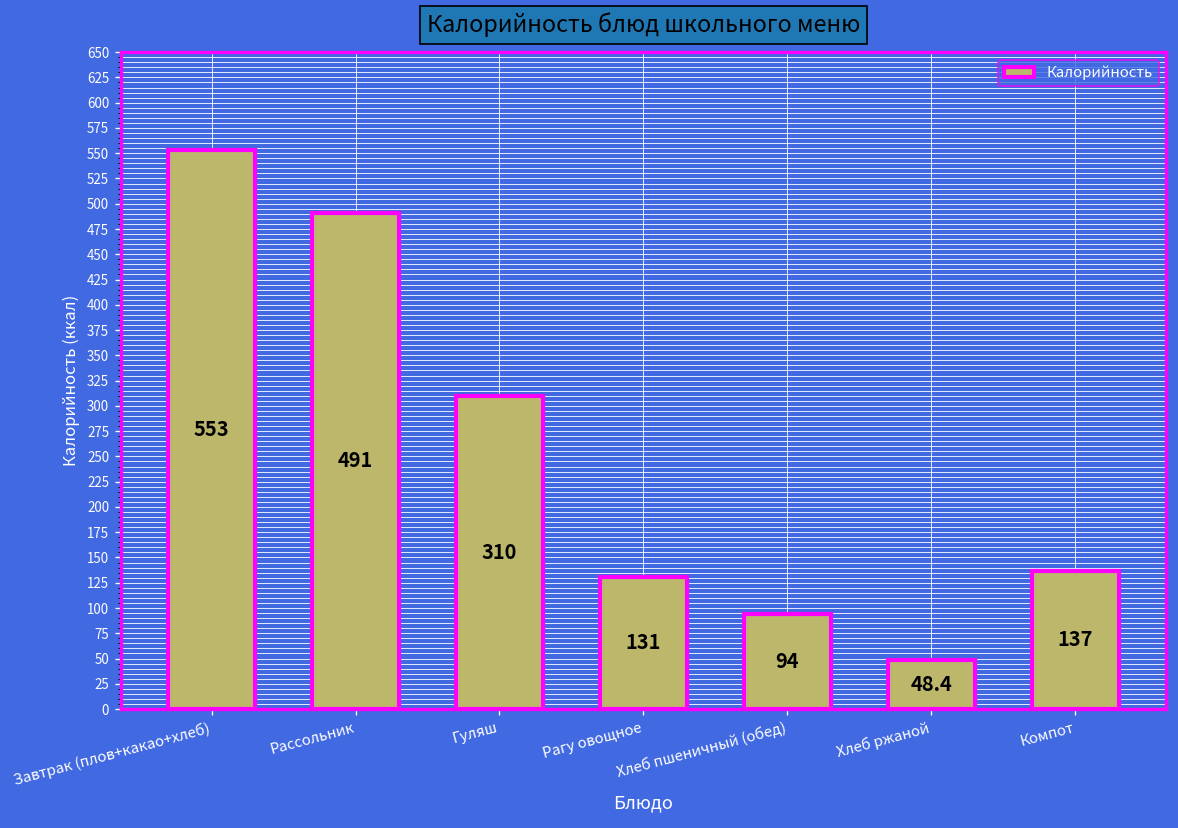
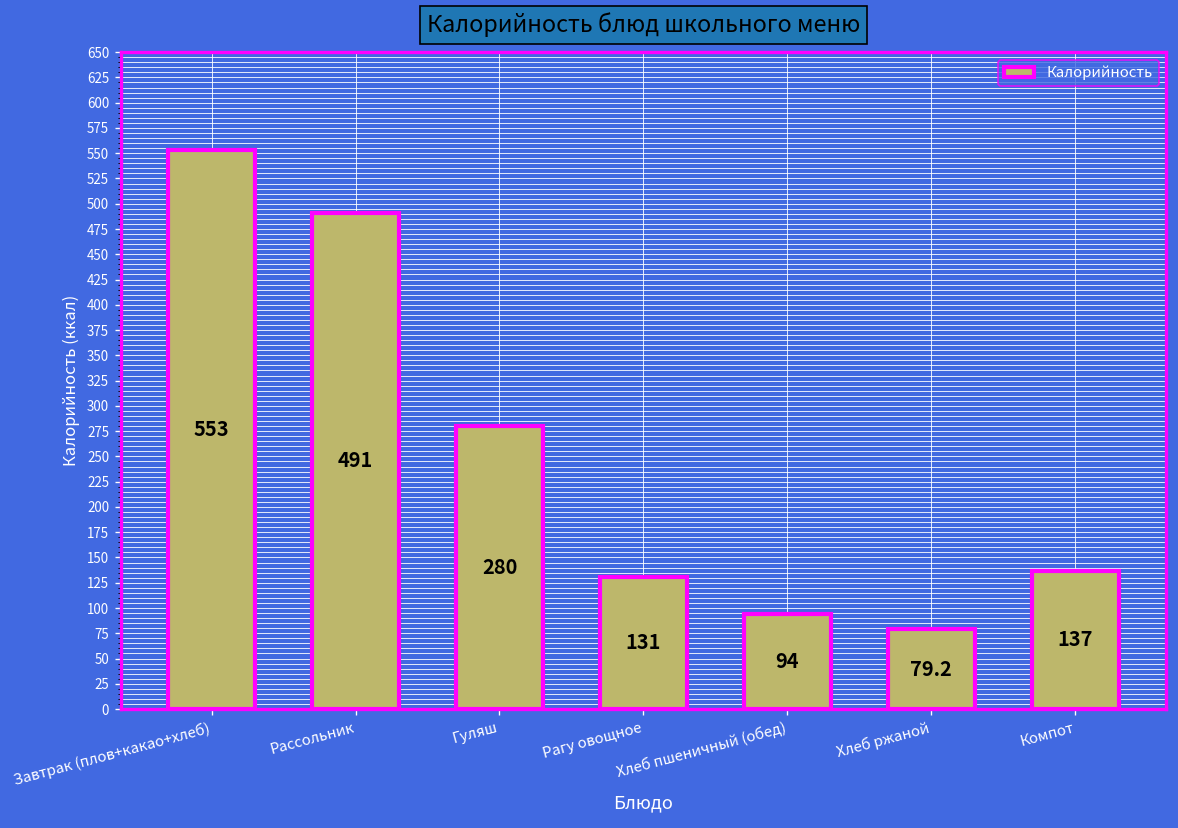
Гуляш: 310 -> 280
Хлеб ржаной: 48.4 -> 79.2
